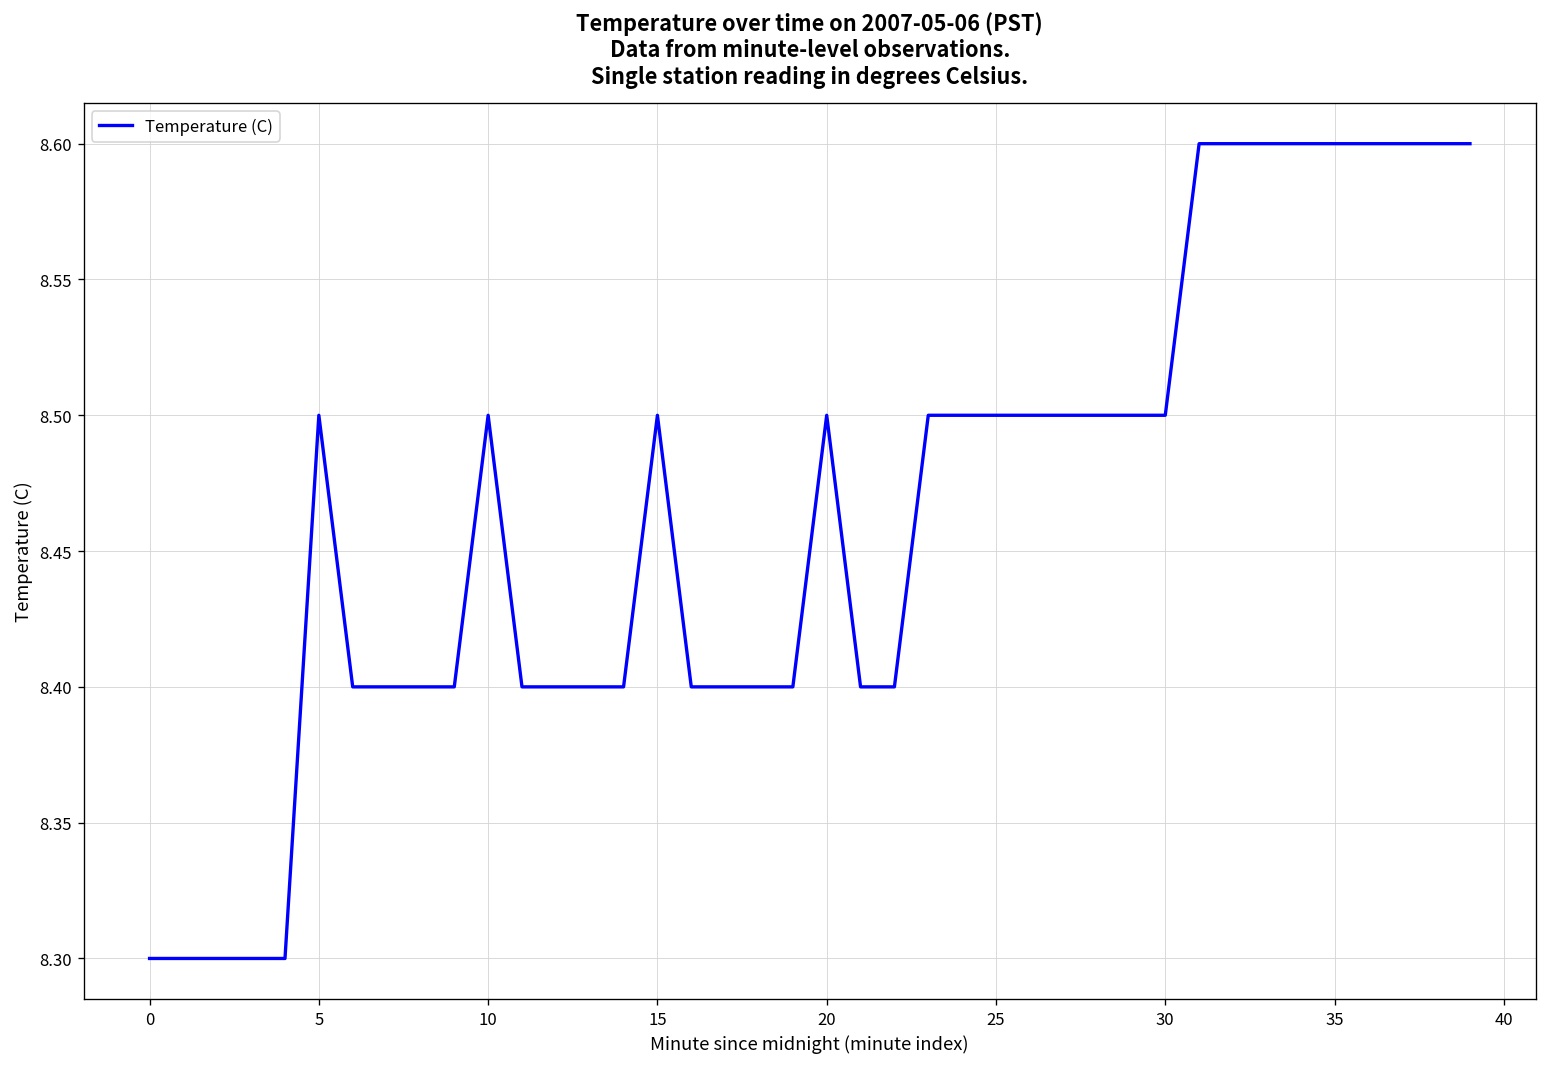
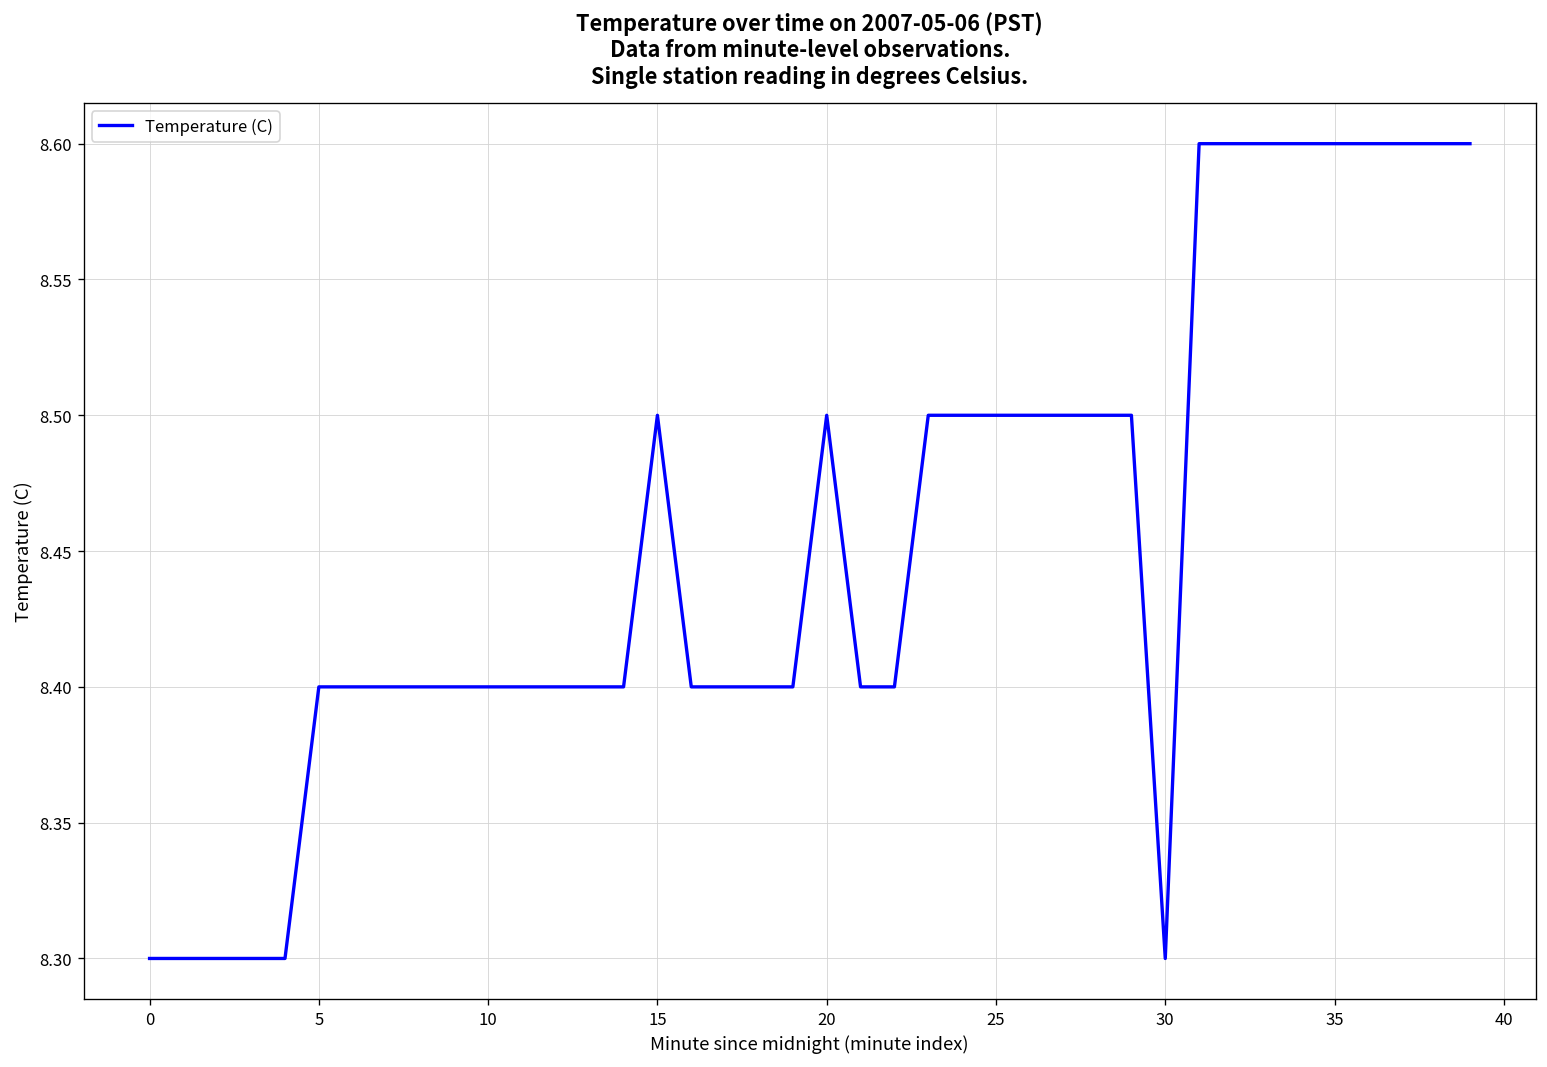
5: 8.5 -> 8.4
10: 8.5 -> 8.4
30: 8.5 -> 8.3
